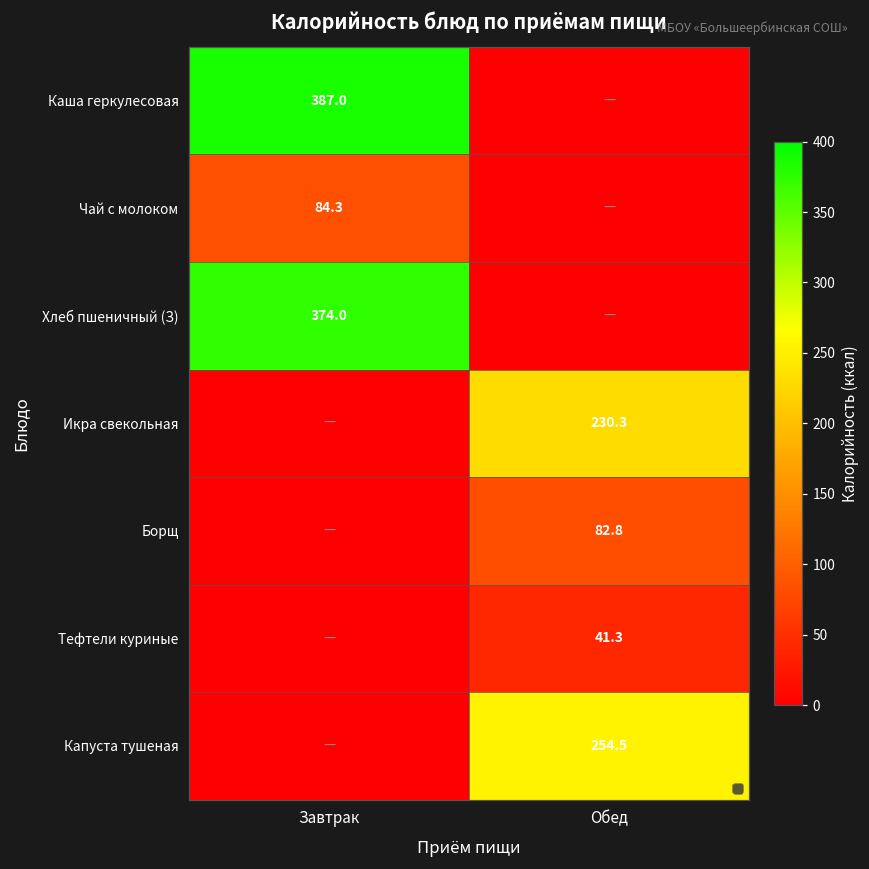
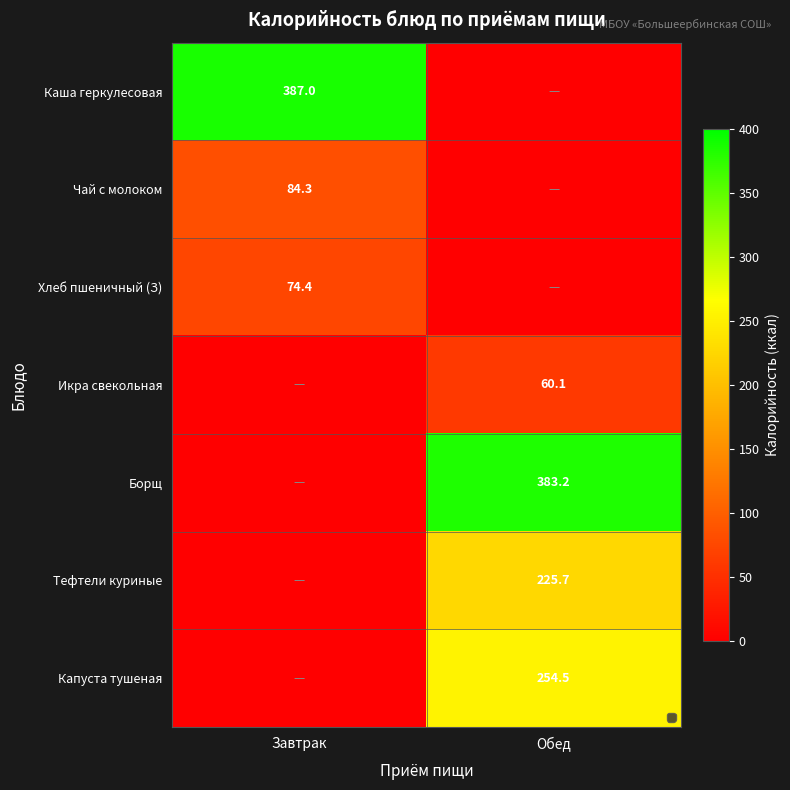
Хлеб пшеничный (З), Завтрак: 374.0 -> 74.4
Икра свекольная, Обед: 230.3 -> 60.1
Борщ, Обед: 82.8 -> 383.2
Тефтели куриные, Обед: 41.3 -> 225.7
